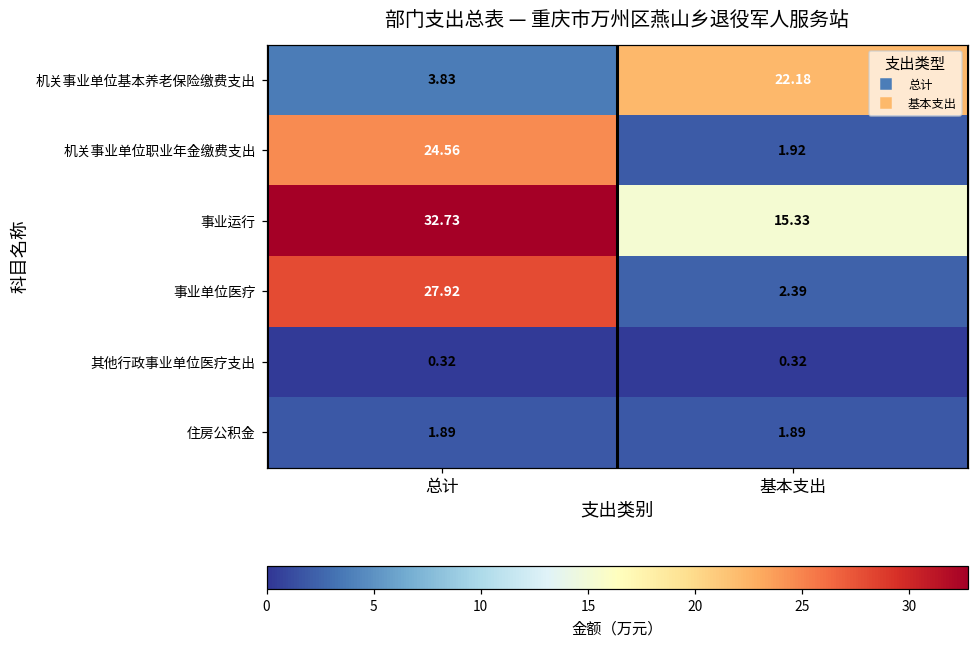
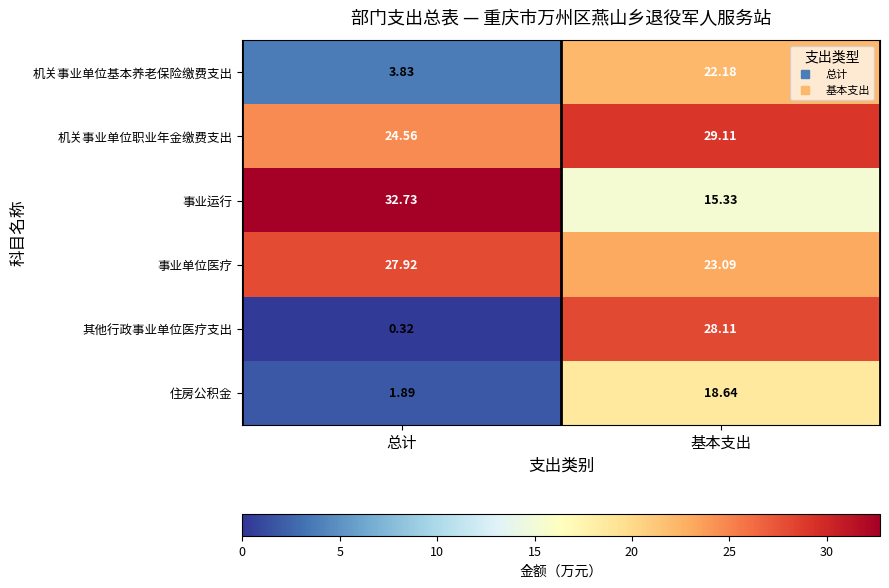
机关事业单位职业年金缴费支出, 基本支出: 1.92 -> 29.11
事业单位医疗, 基本支出: 2.39 -> 23.09
其他行政事业单位医疗支出, 基本支出: 0.32 -> 28.11
住房公积金, 基本支出: 1.89 -> 18.64
